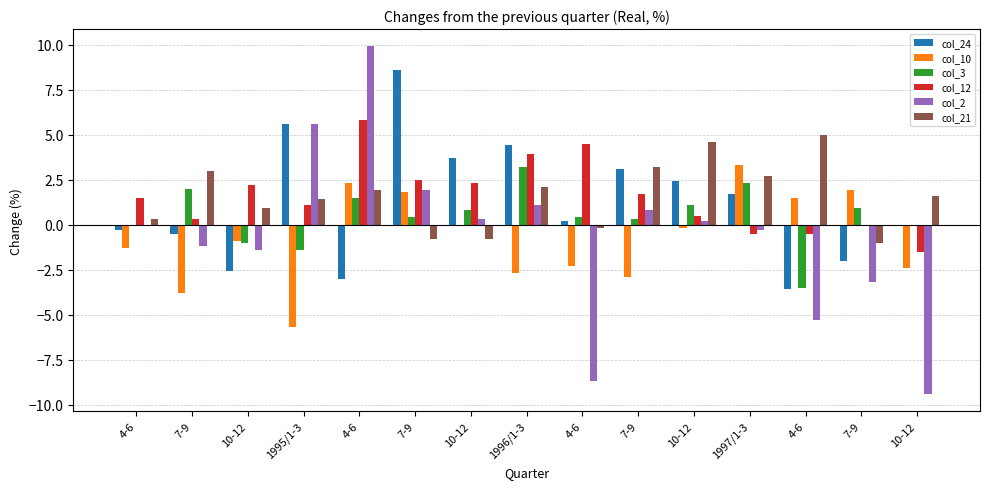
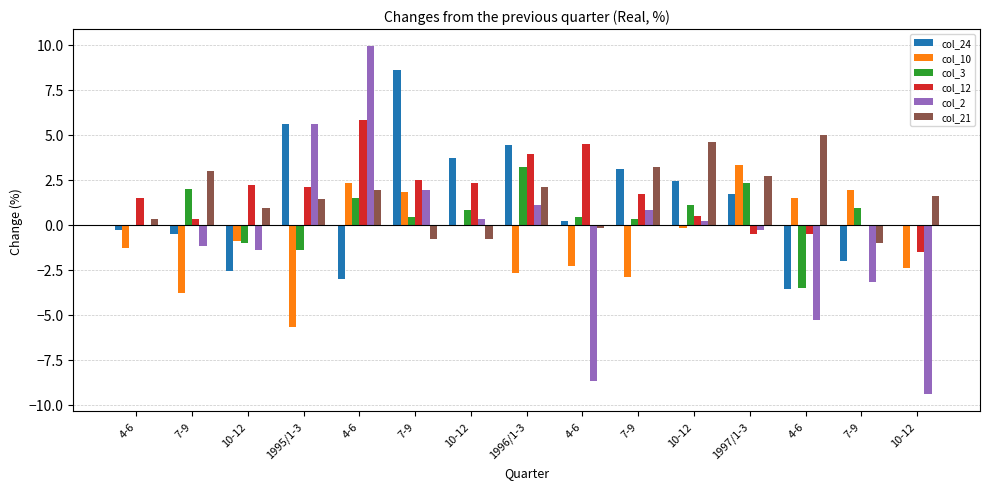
col_12, 1995/1-3: 1.1 -> 2.1
